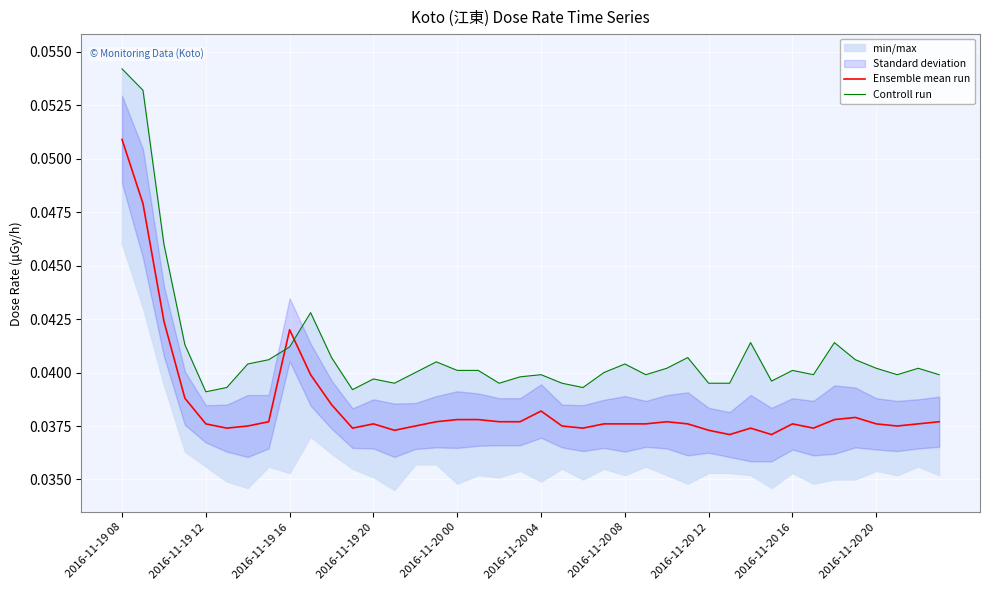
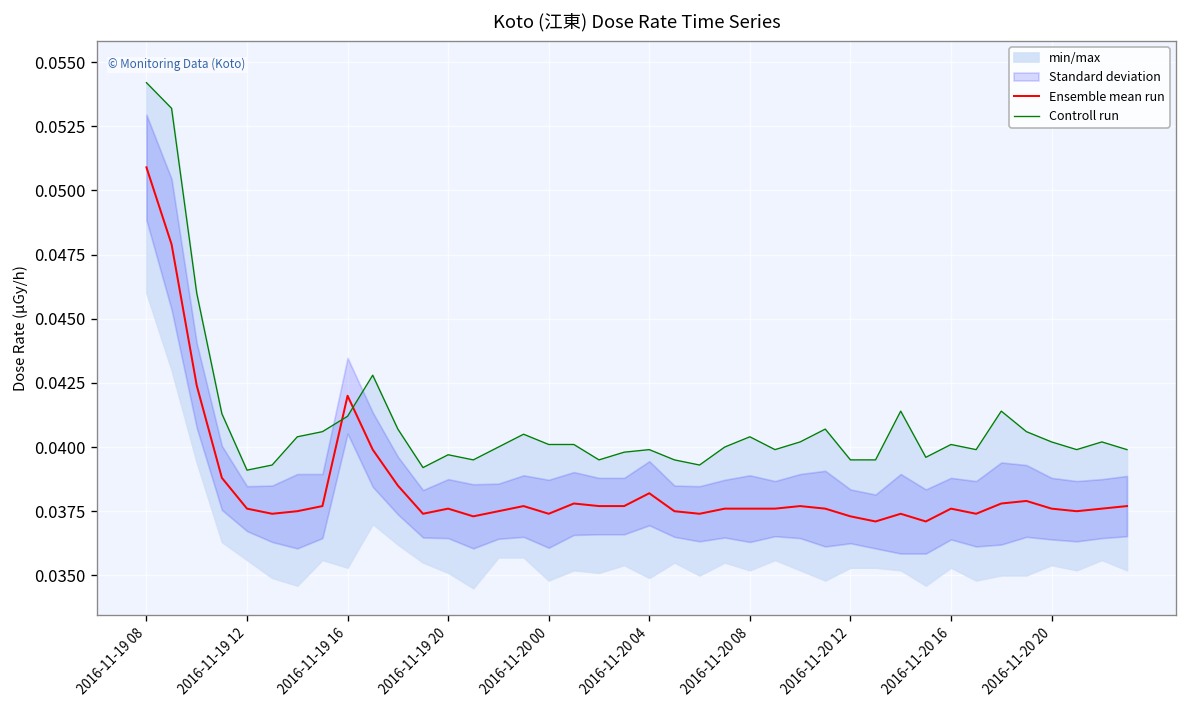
Ensemble mean run, 2016-11-20 00: 0.0378 -> 0.0374
